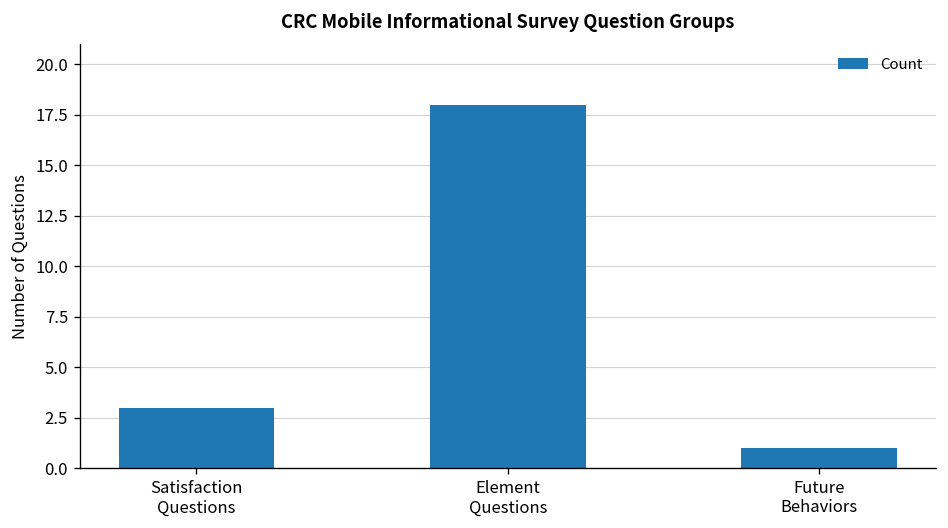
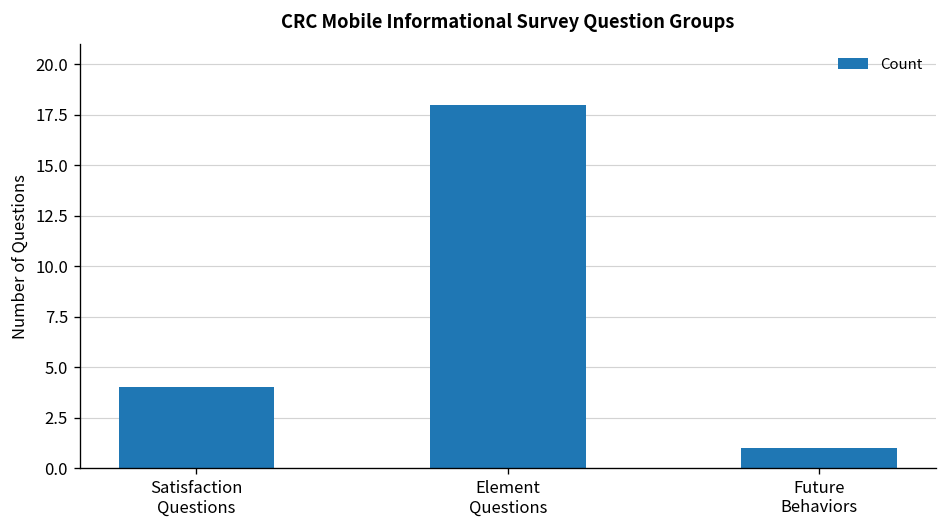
Satisfaction Questions: 3 -> 4
